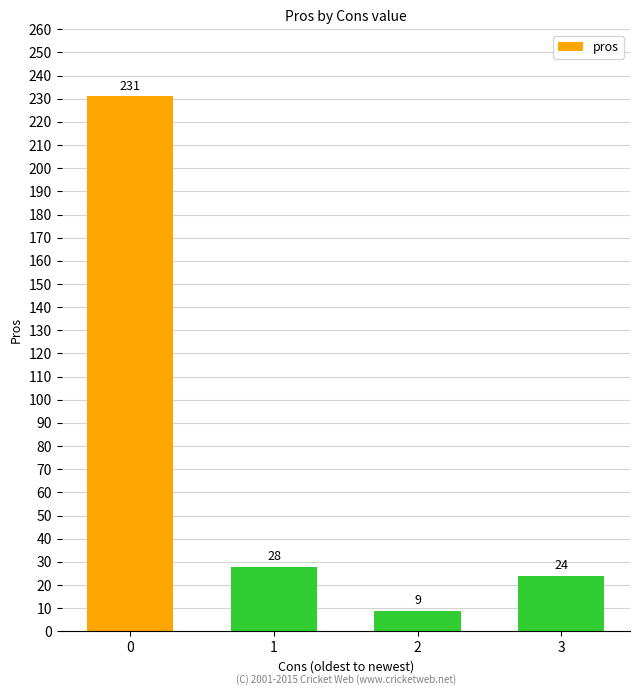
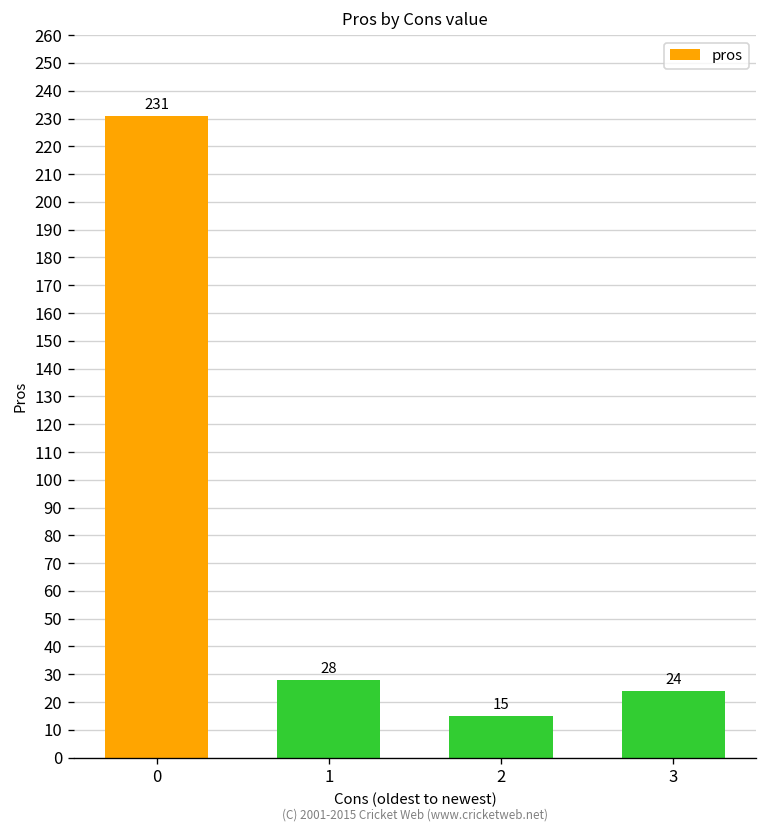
2: 9 -> 15
